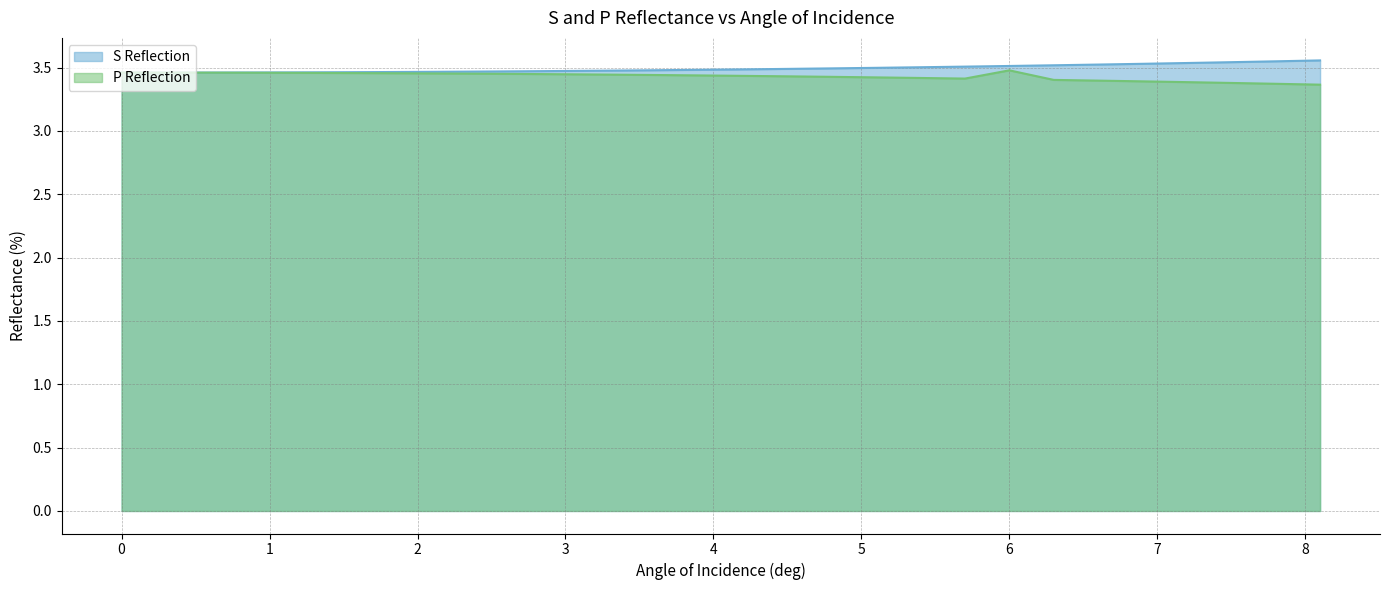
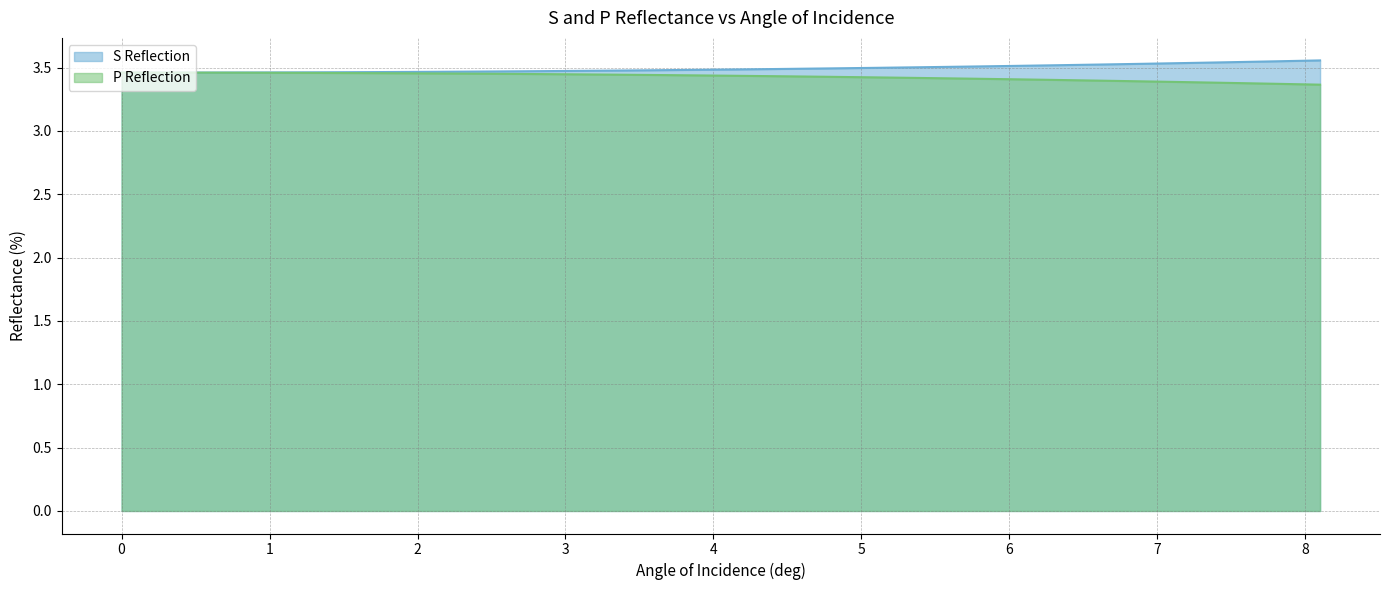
P Reflection, 6: 3.48 -> 3.41
